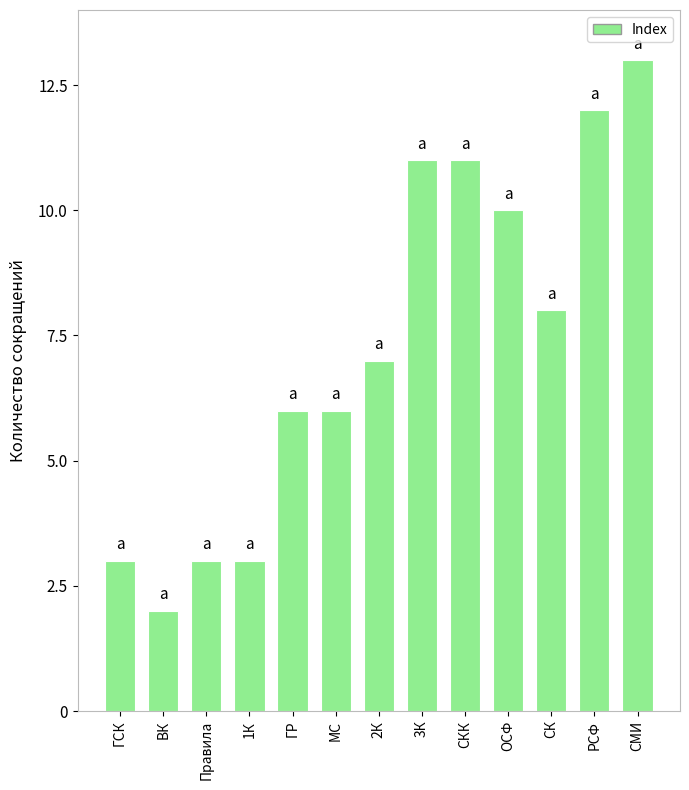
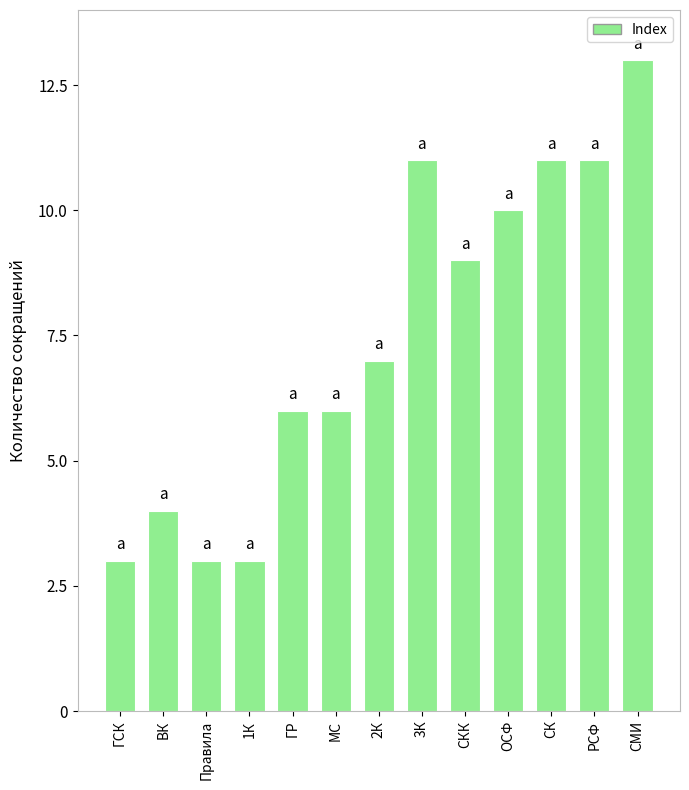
ВК: 2 -> 4
СКК: 11 -> 9
СК: 8 -> 11
РСФ: 12 -> 11
